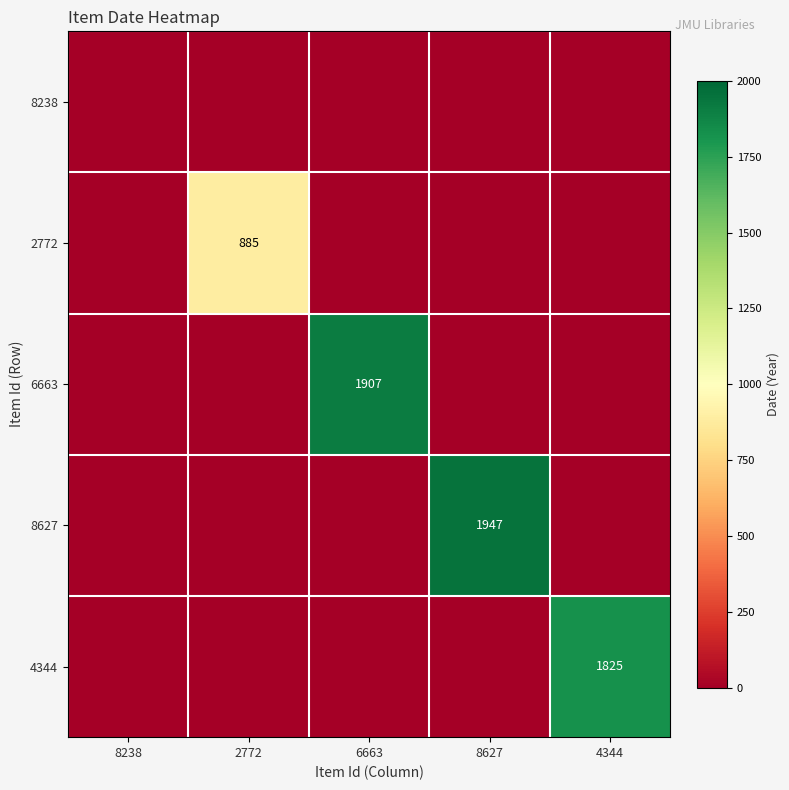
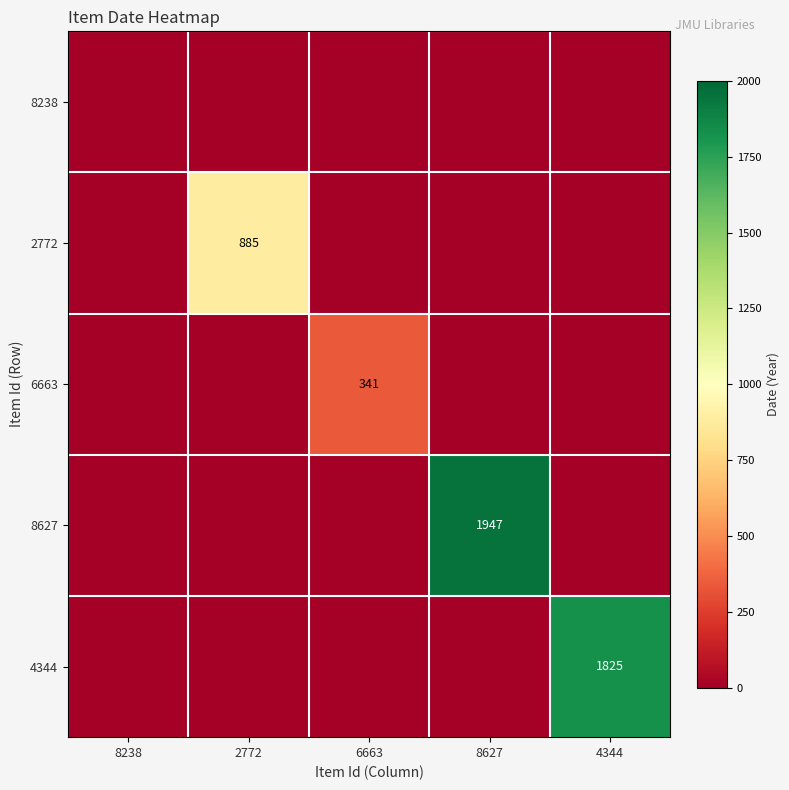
6663, 6663: 1907 -> 341
